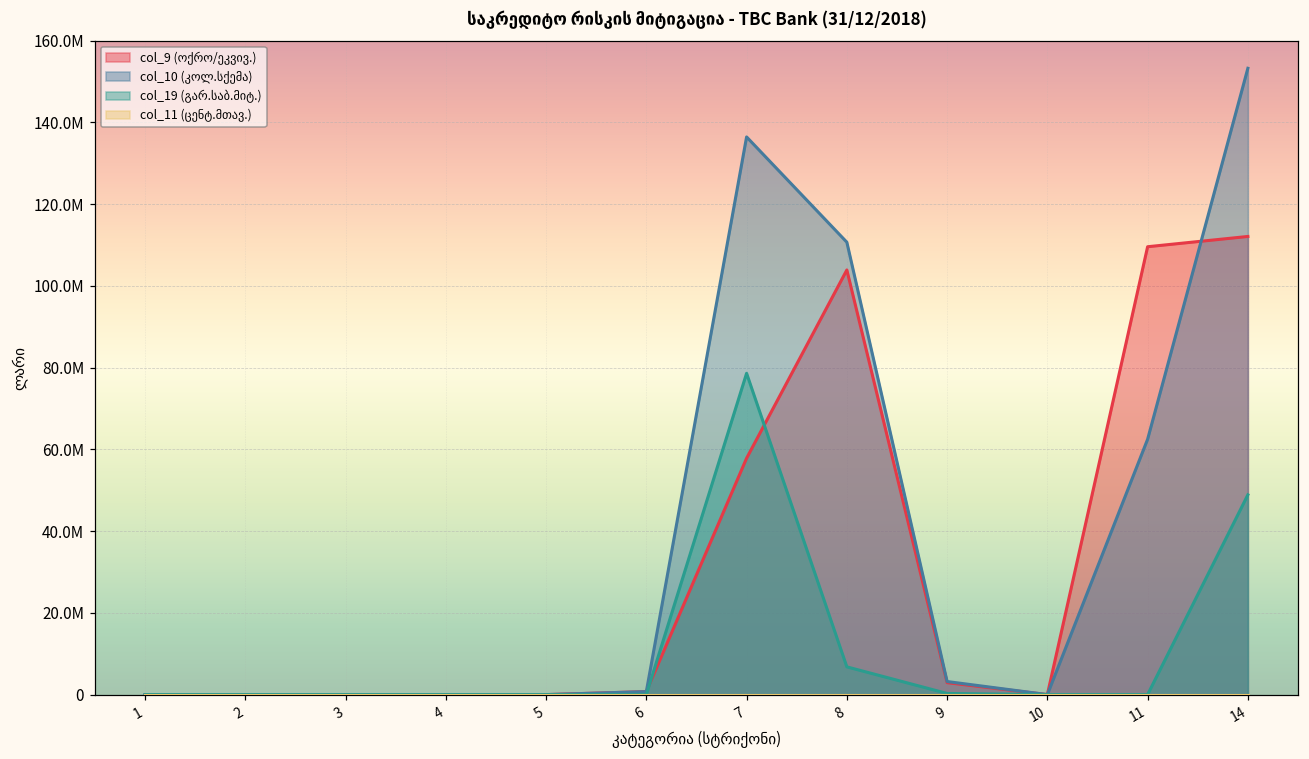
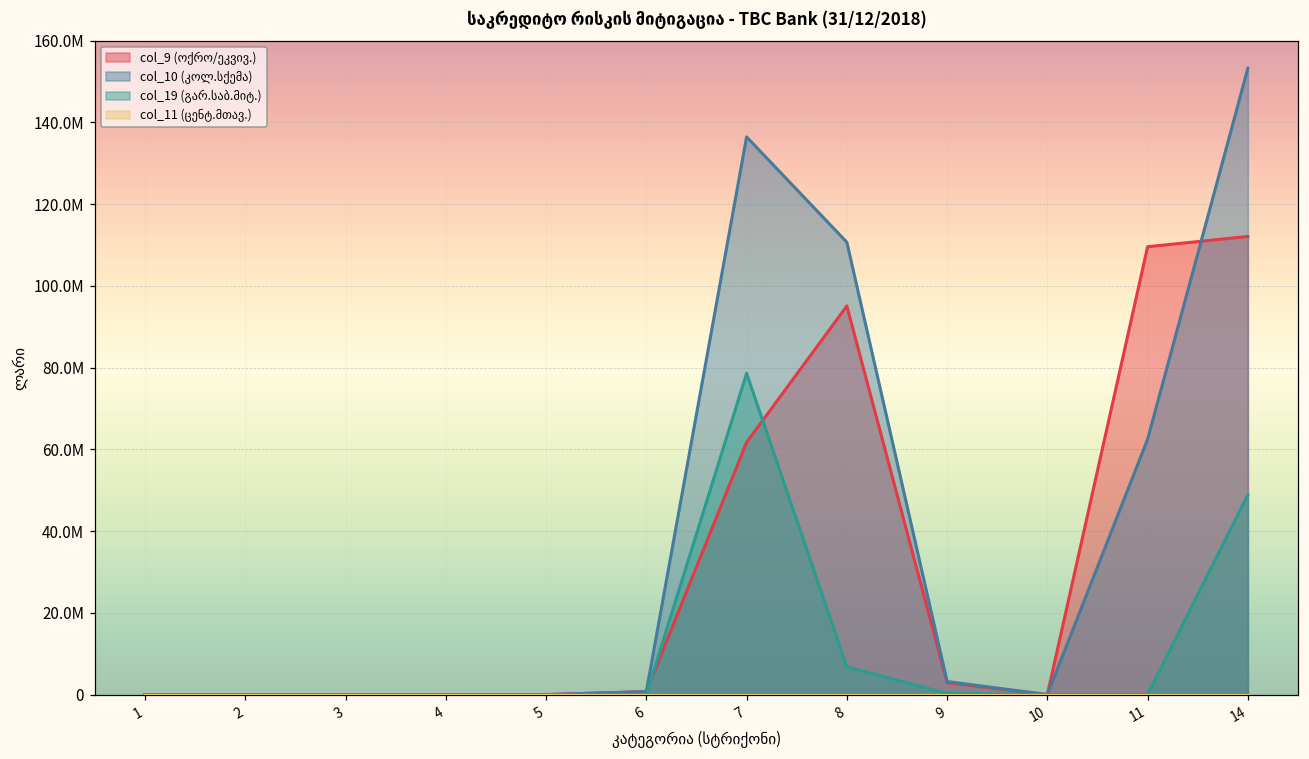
col_9 (ოქრო/ეკვივ.), 7: 58000000 -> 62000000
col_9 (ოქრო/ეკვივ.), 8: 104000000 -> 95000000
